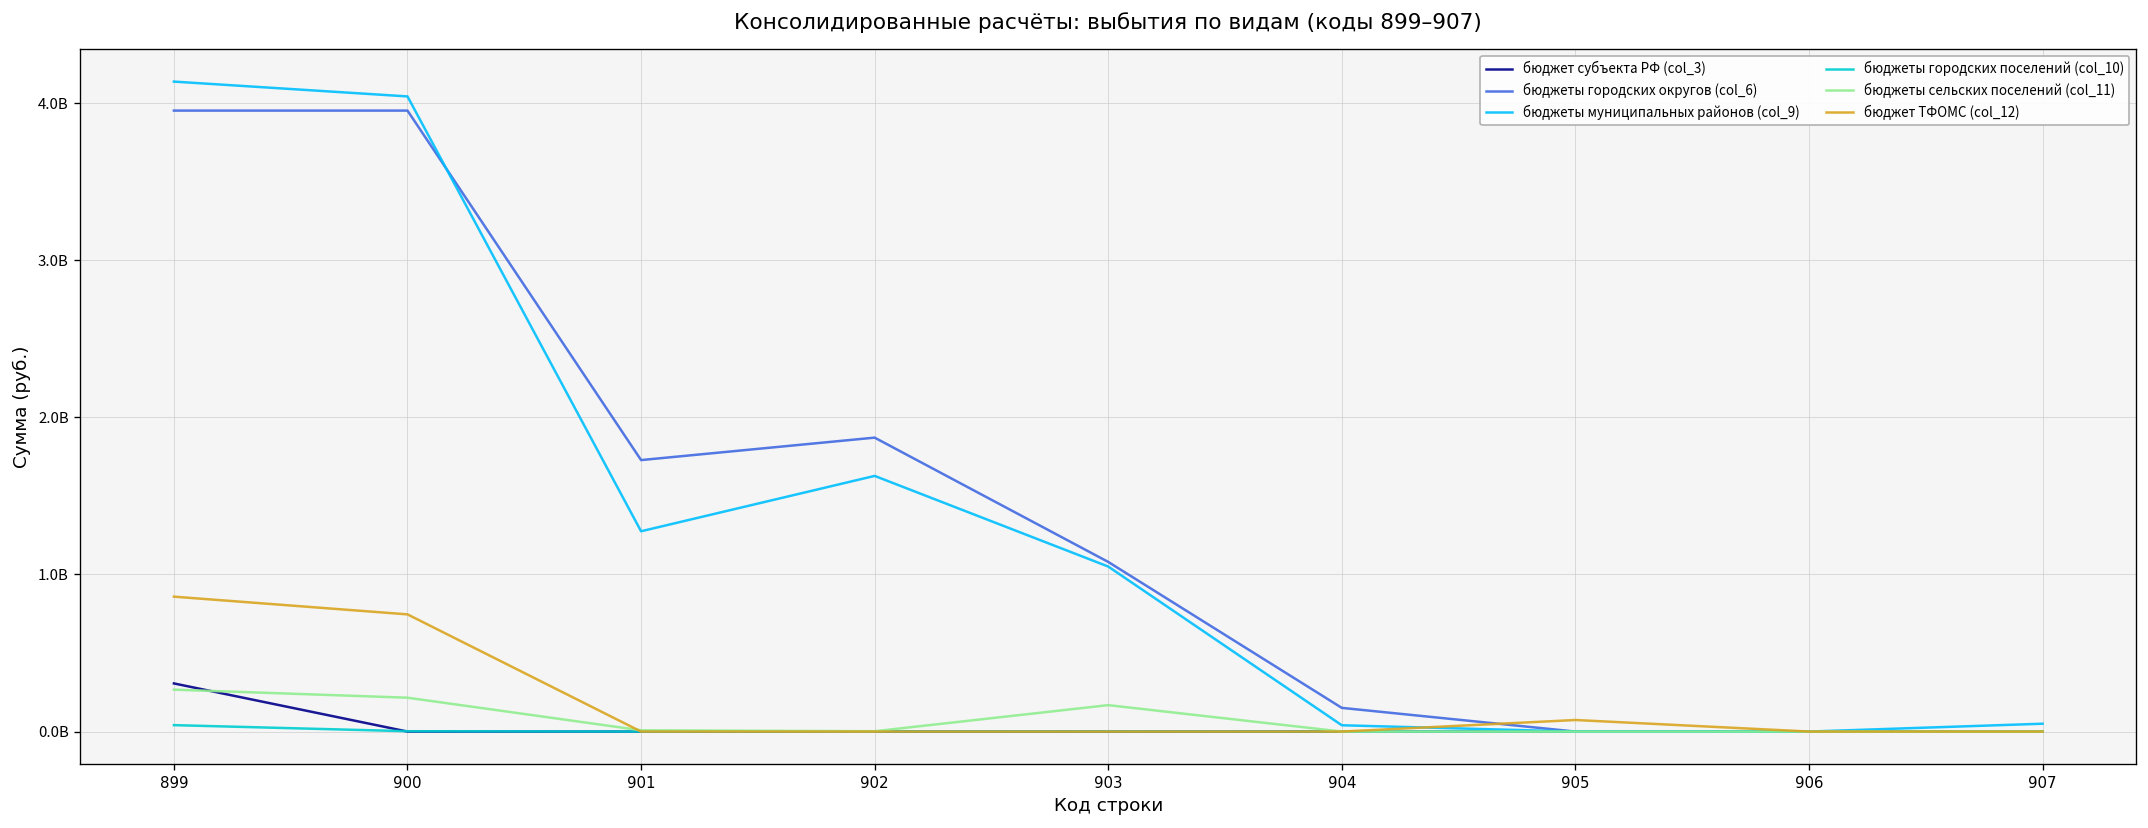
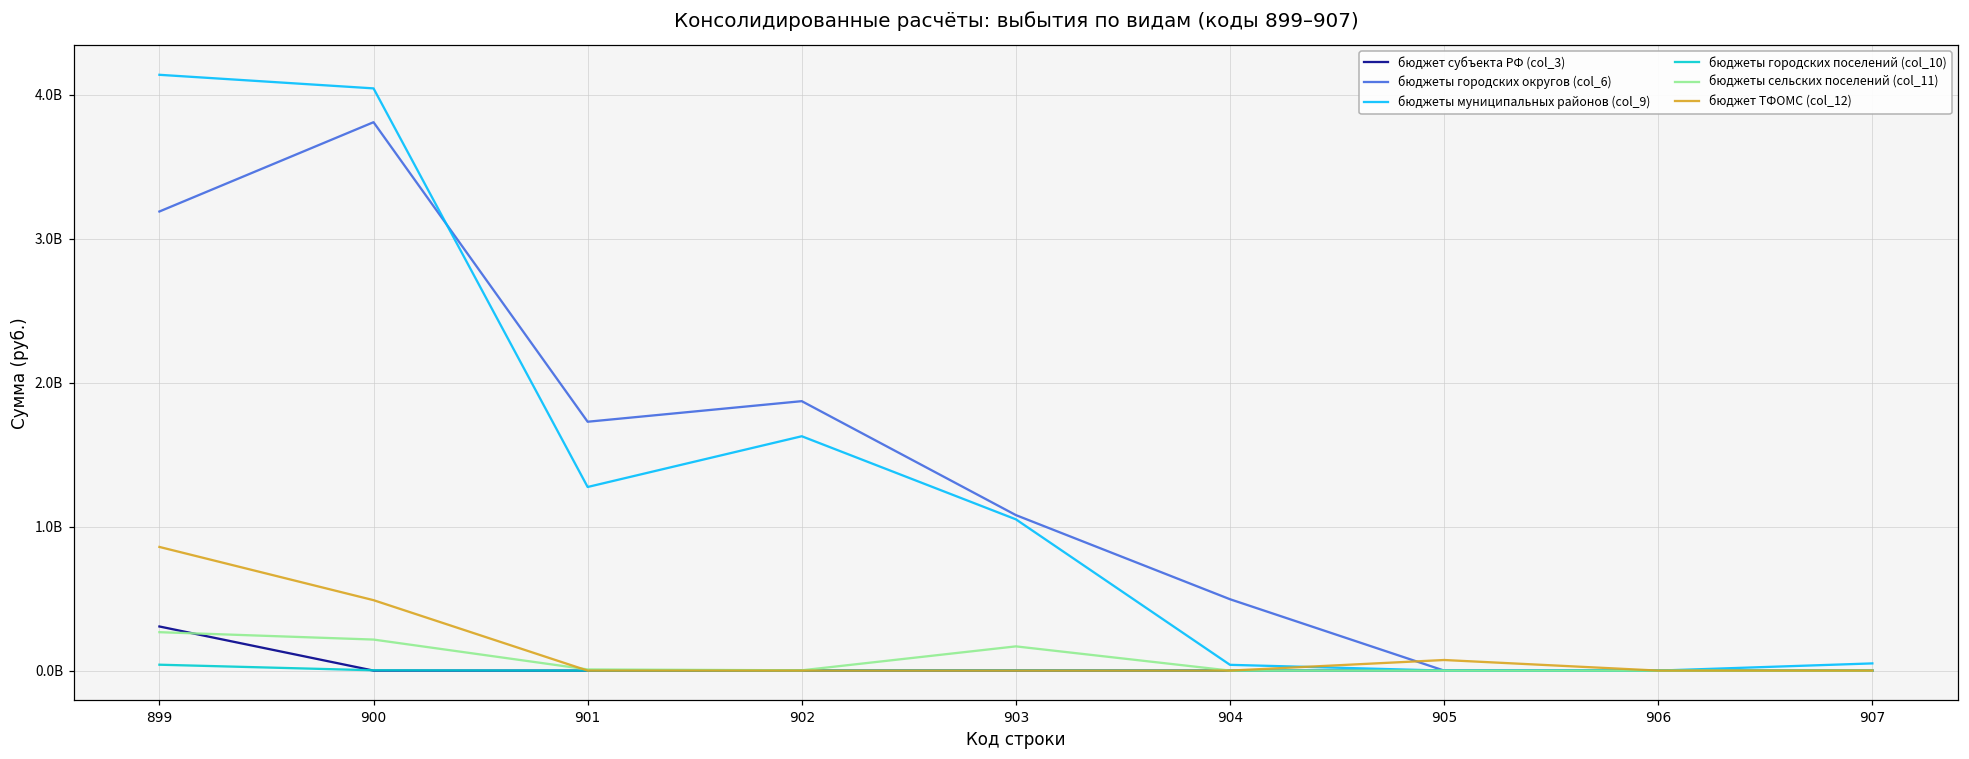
бюджеты городских округов (col_6), 899: 3950000000 -> 3190000000
бюджеты городских округов (col_6), 900: 3950000000 -> 3810000000
бюджет ТФОМС (col_12), 900: 750000000 -> 490000000
бюджеты городских округов (col_6), 904: 150000000 -> 500000000
